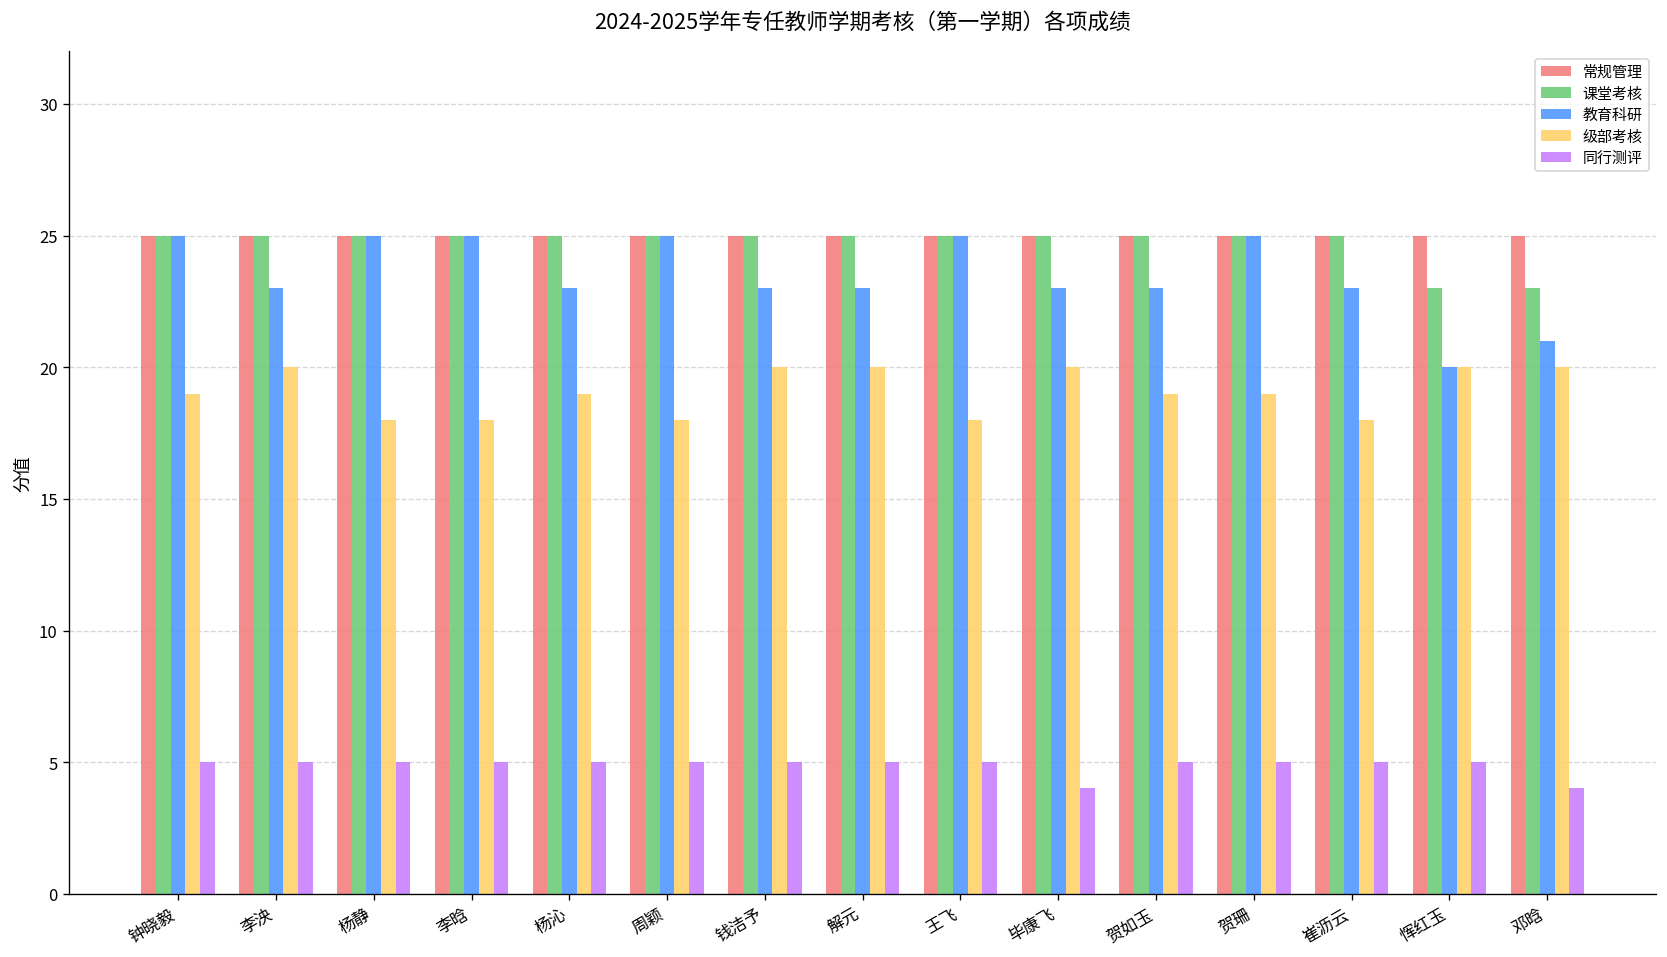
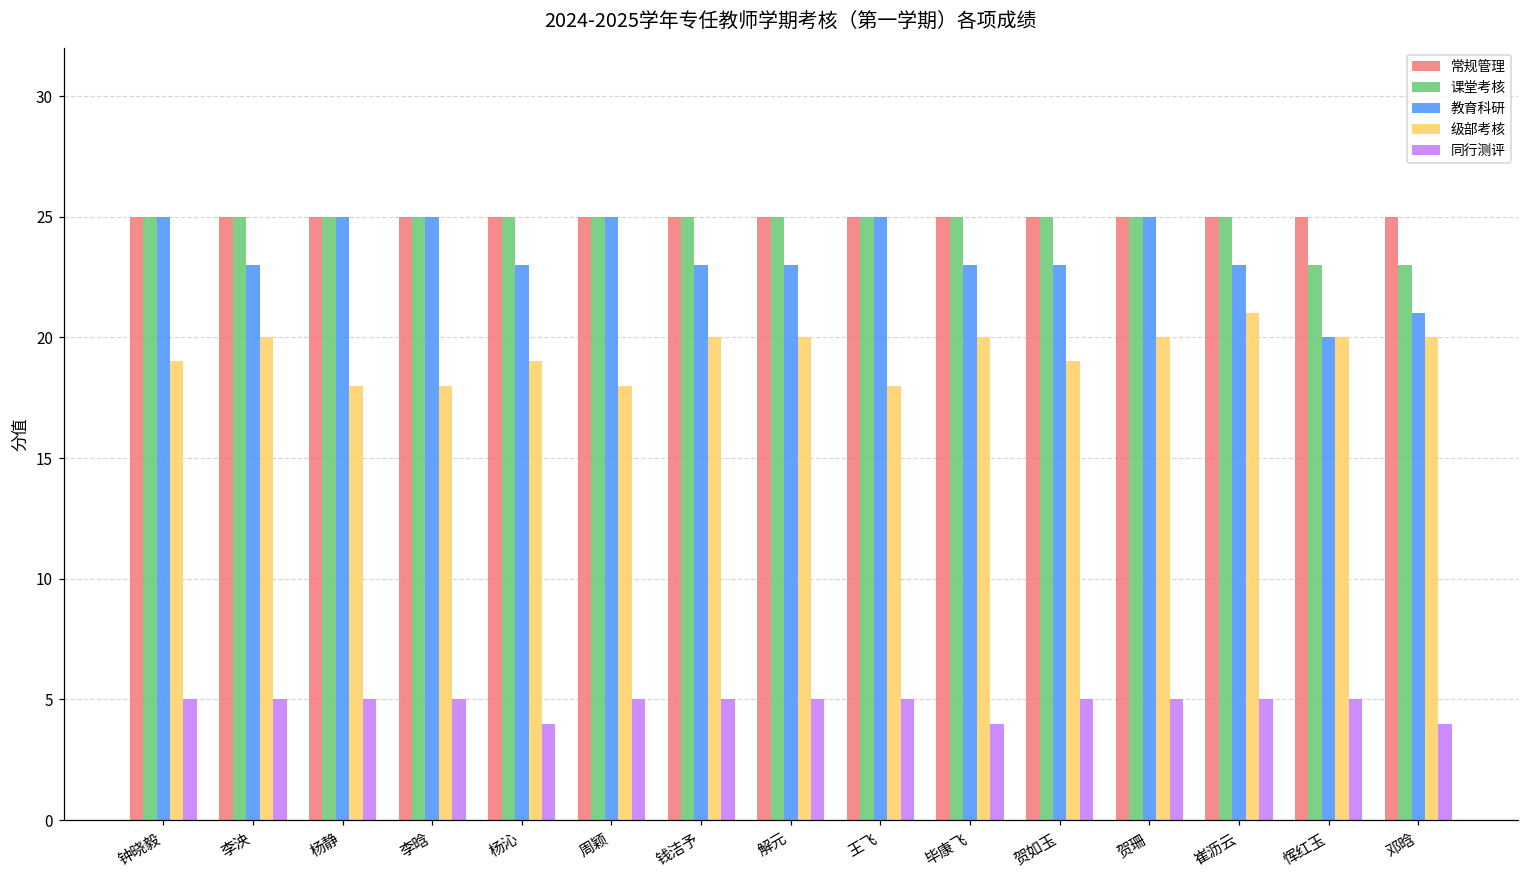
同行测评, 杨沁: 5 -> 4
级部考核, 贺珊: 19 -> 20
级部考核, 崔沥云: 18 -> 21
